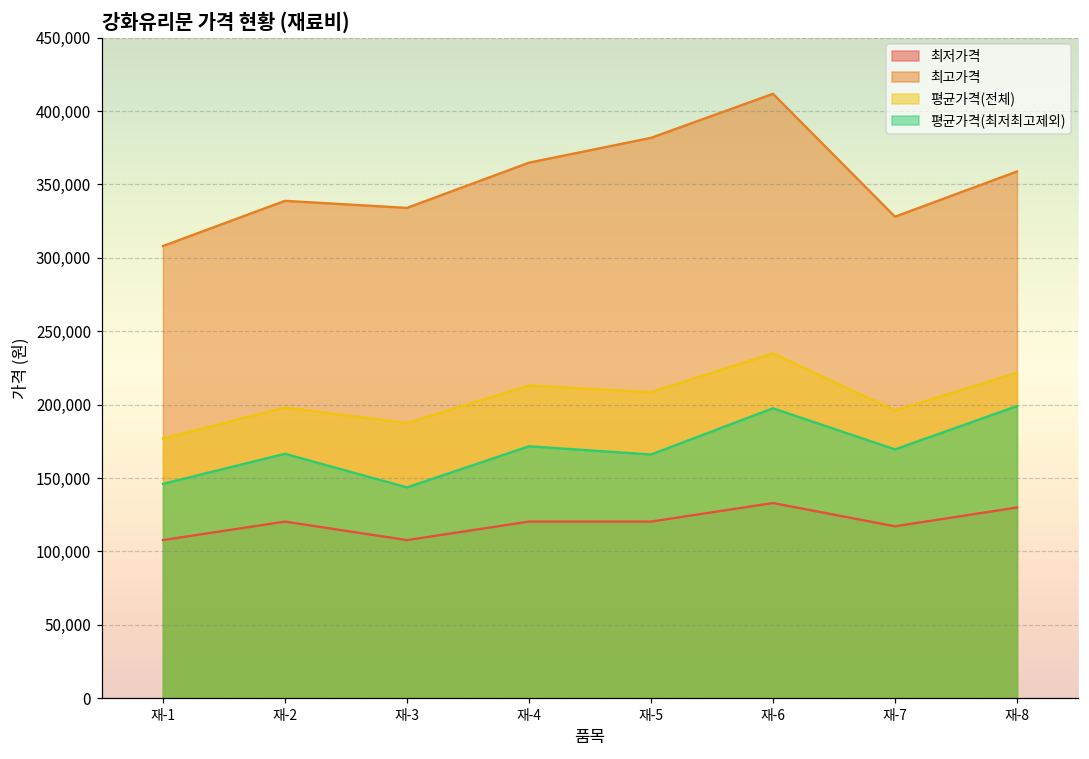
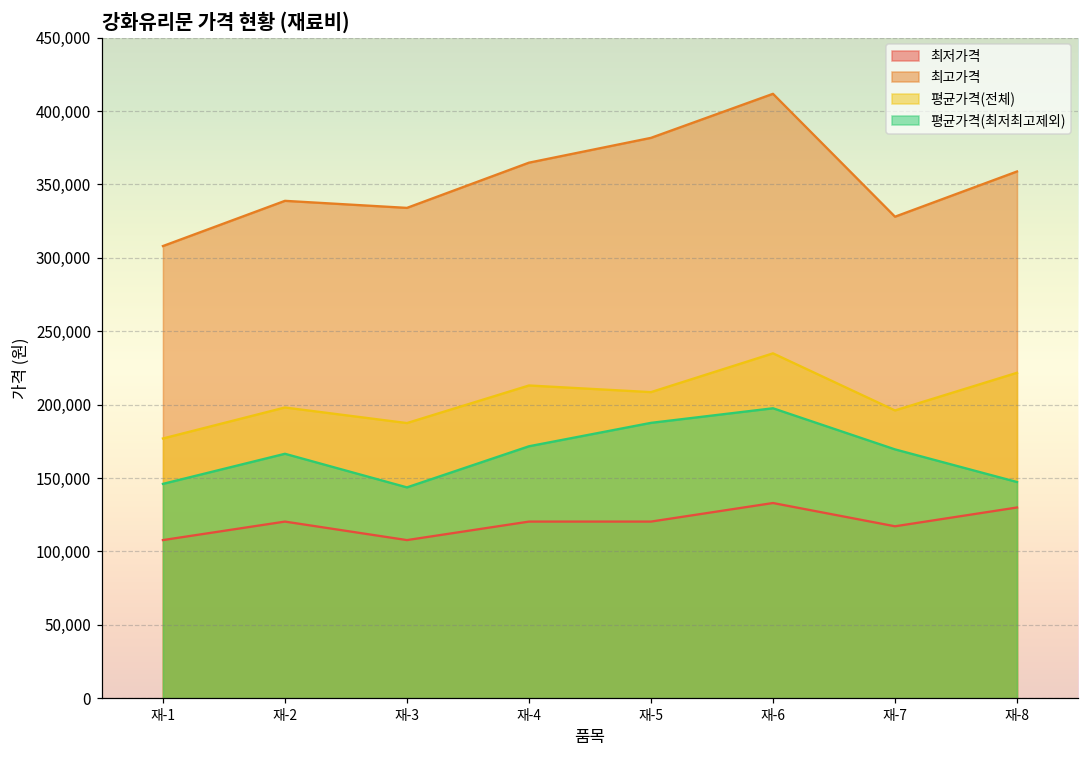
평균가격(최저최고제외), 재-5: 166,000 -> 188,000
평균가격(최저최고제외), 재-8: 199,000 -> 147,000
